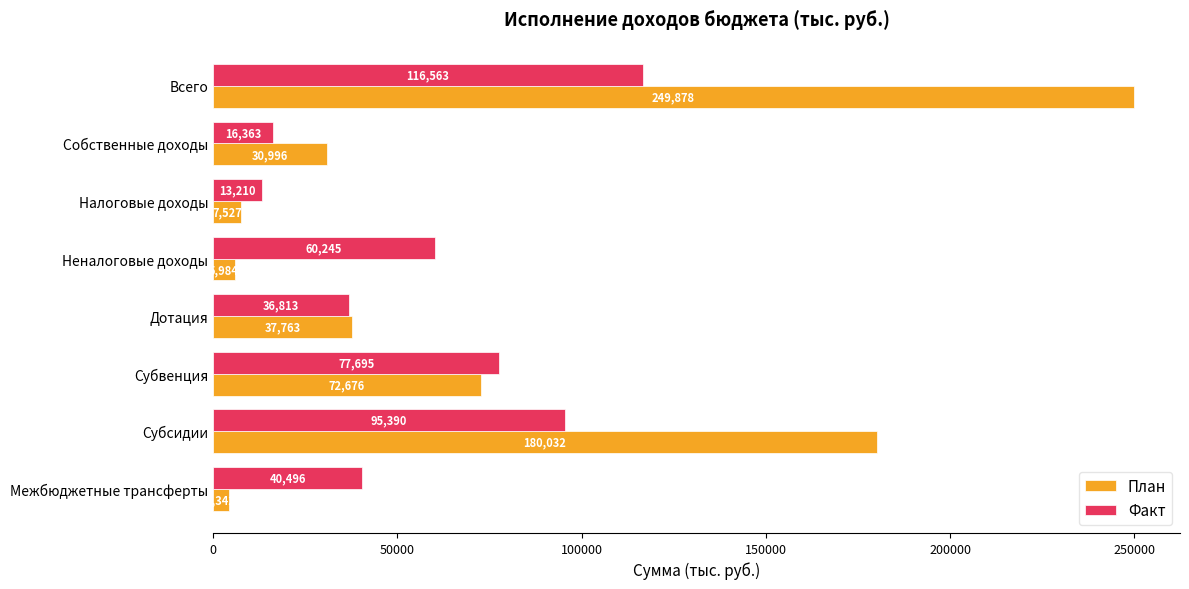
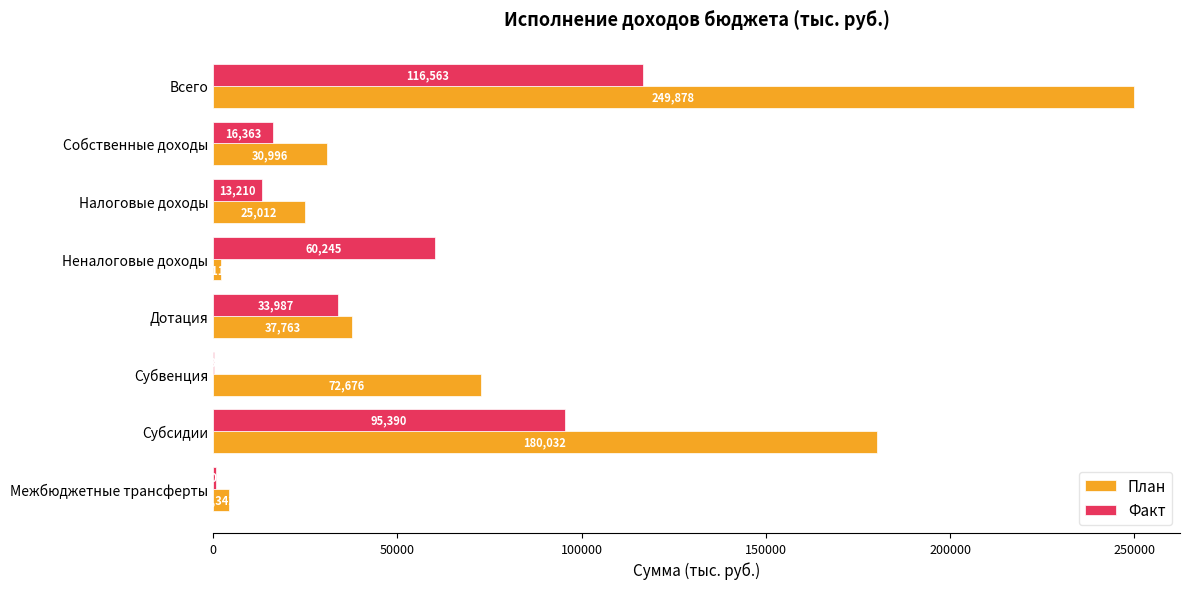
План, Налоговые доходы: 7,527 -> 25,012
План, Неналоговые доходы: 6000 -> 2000
Факт, Дотация: 36,813 -> 33,987
Факт, Субвенция: 78000 -> 0
Факт, Межбюджетные трансферты: 40000 -> 1000
